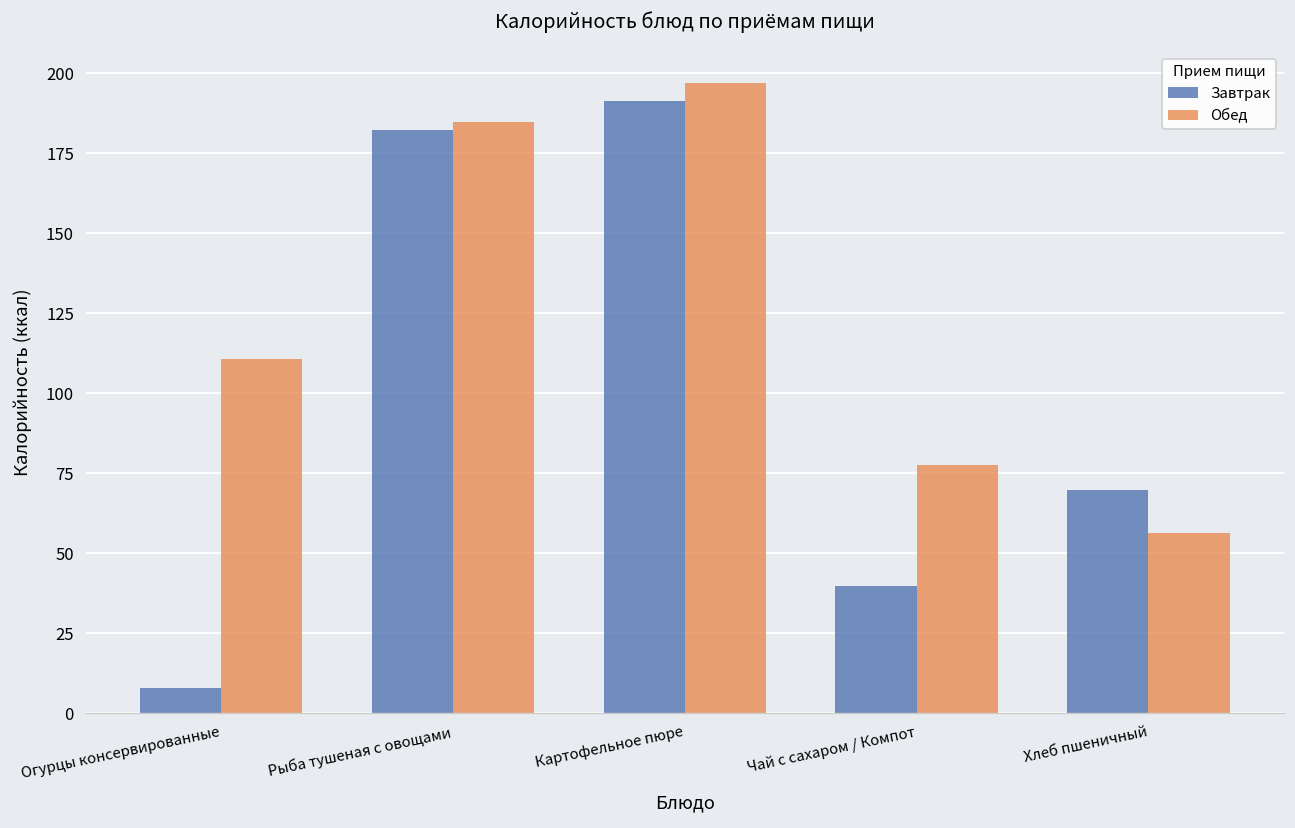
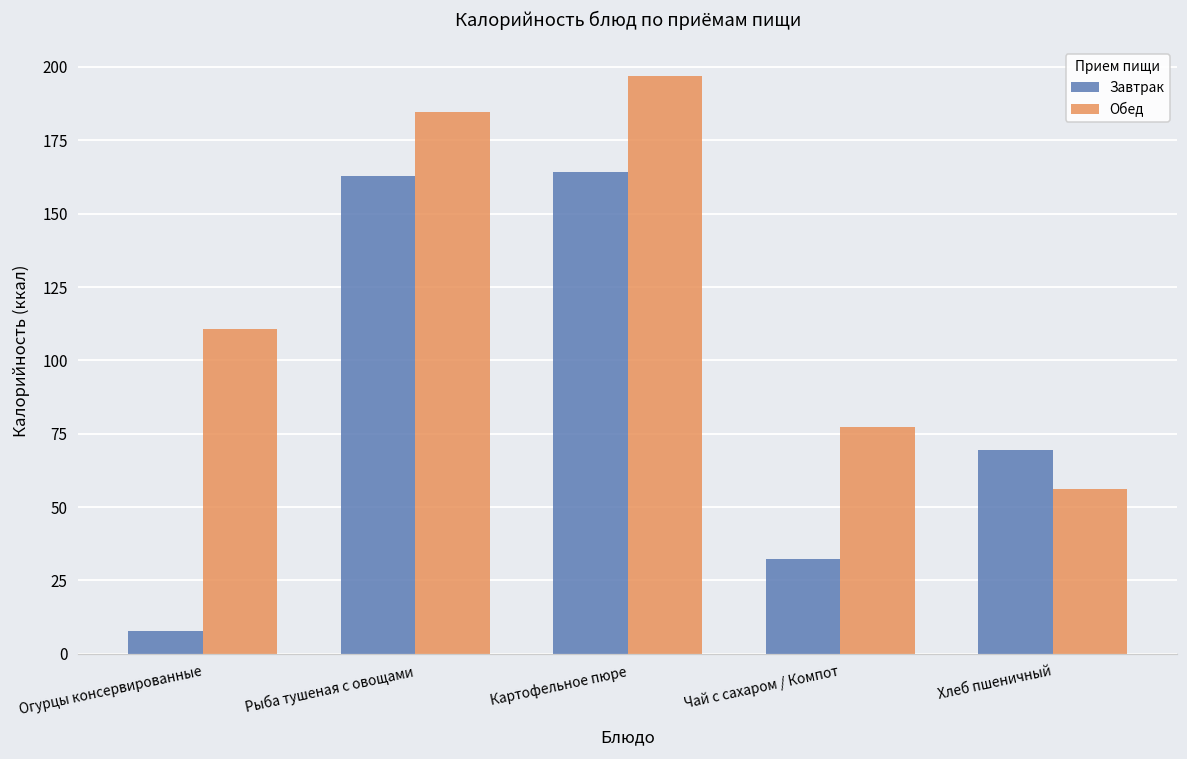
Завтрак, Рыба тушеная с овощами: 182 -> 163
Завтрак, Картофельное пюре: 191 -> 164
Завтрак, Чай с сахаром / Компот: 40 -> 32
